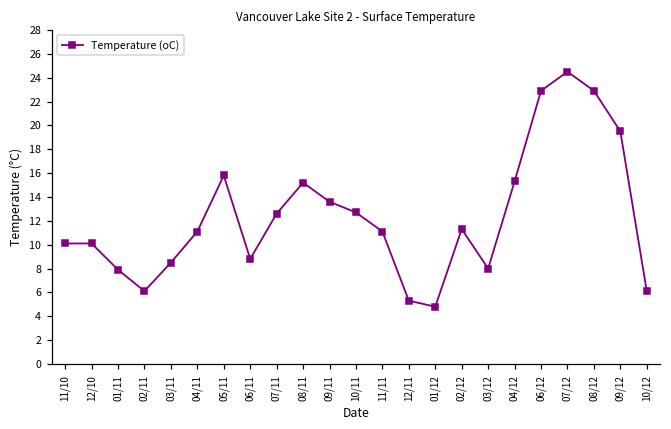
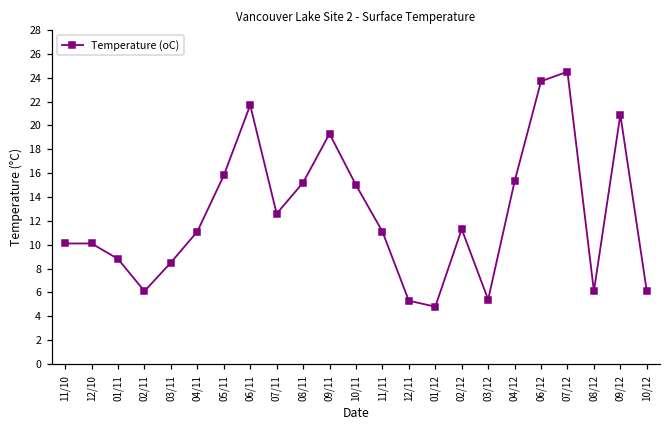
01/11: 7.9 -> 8.8
06/11: 8.8 -> 21.7
09/11: 13.6 -> 19.3
10/11: 12.7 -> 15.0
03/12: 8.0 -> 5.4
06/12: 22.9 -> 23.7
08/12: 22.9 -> 6.1
09/12: 19.5 -> 20.9
